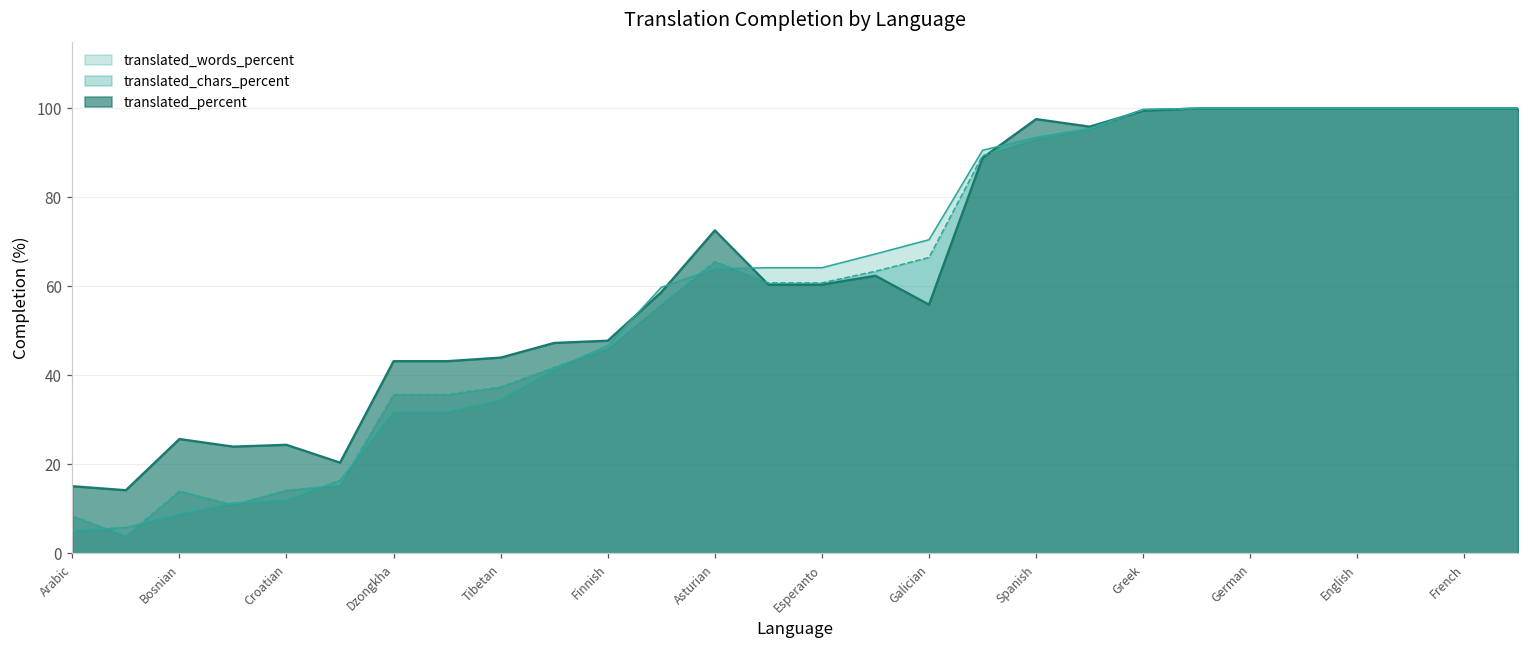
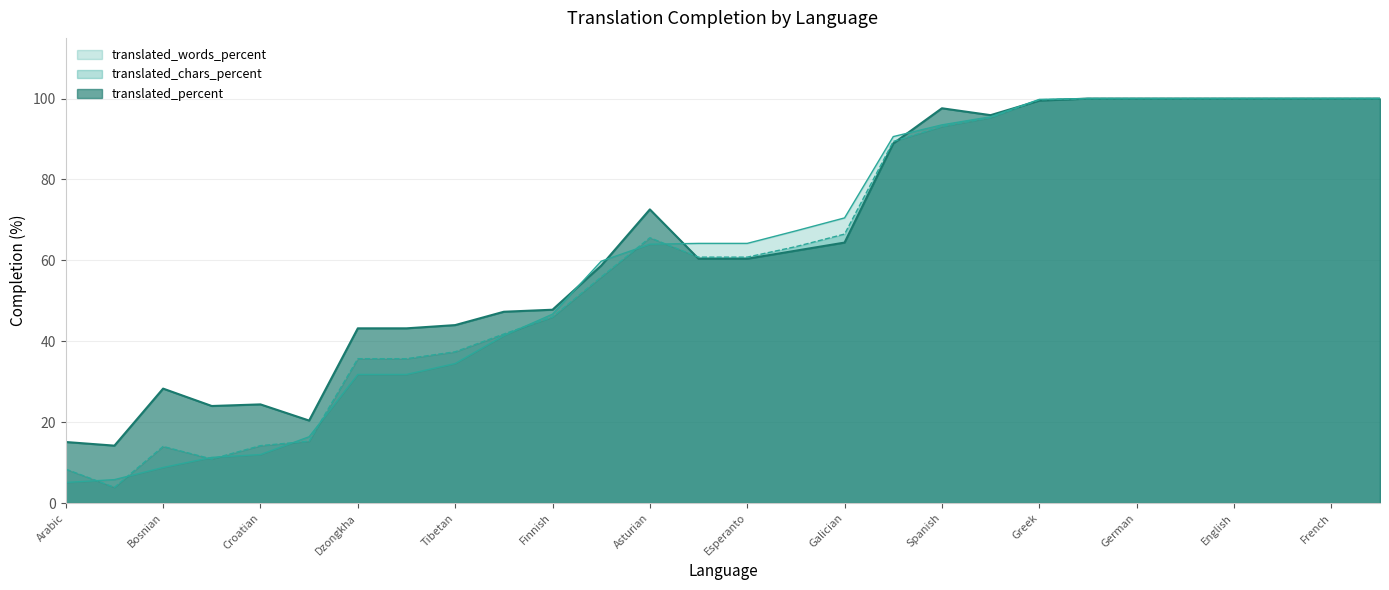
translated_percent, Bosnian: 26 -> 28
translated_percent, Galician: 56 -> 64
